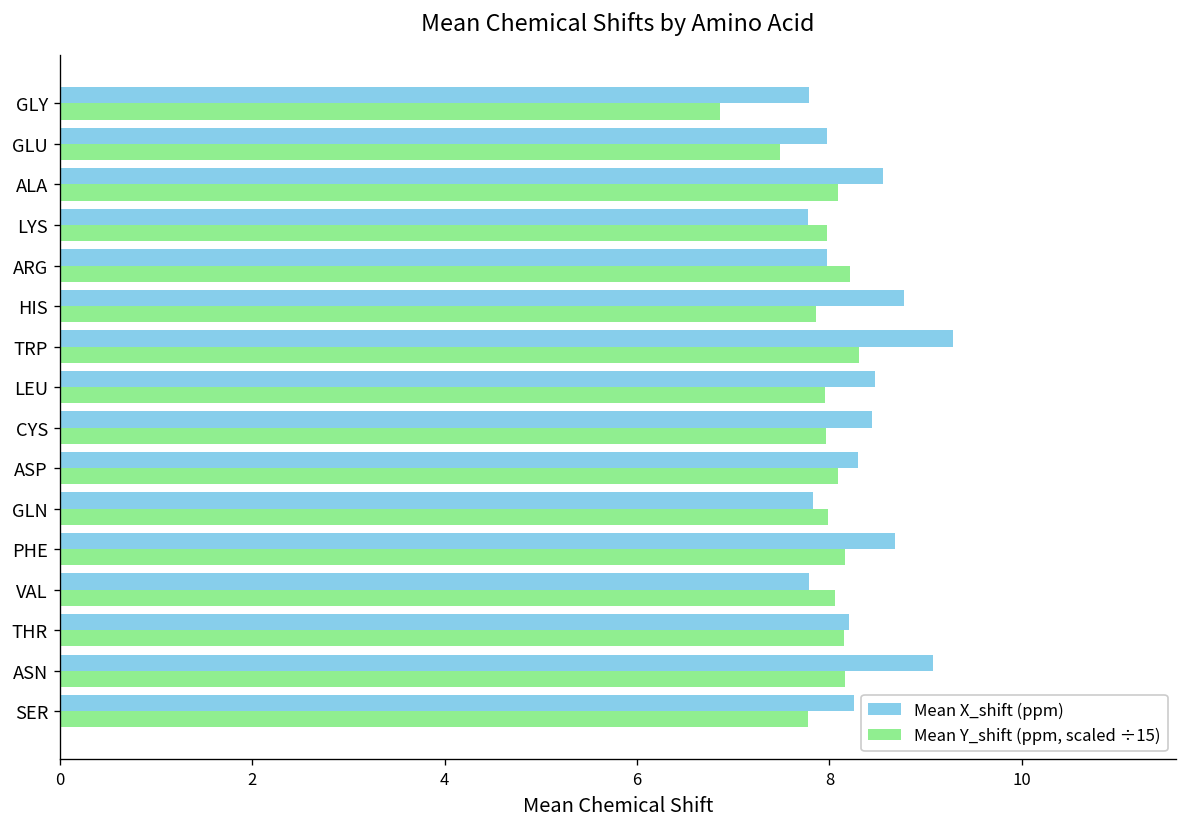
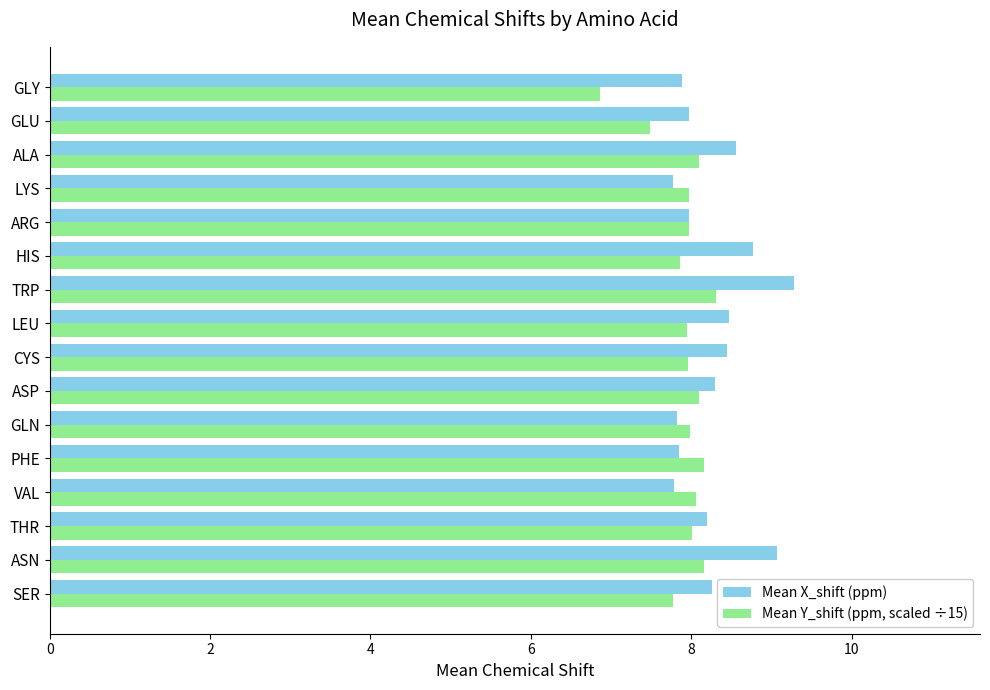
Mean X_shift (ppm), GLY: 7.8 -> 7.9
Mean Y_shift (ppm, scaled ÷15), ARG: 8.2 -> 8.0
Mean X_shift (ppm), PHE: 8.7 -> 7.8
Mean Y_shift (ppm, scaled ÷15), THR: 8.2 -> 8.0
